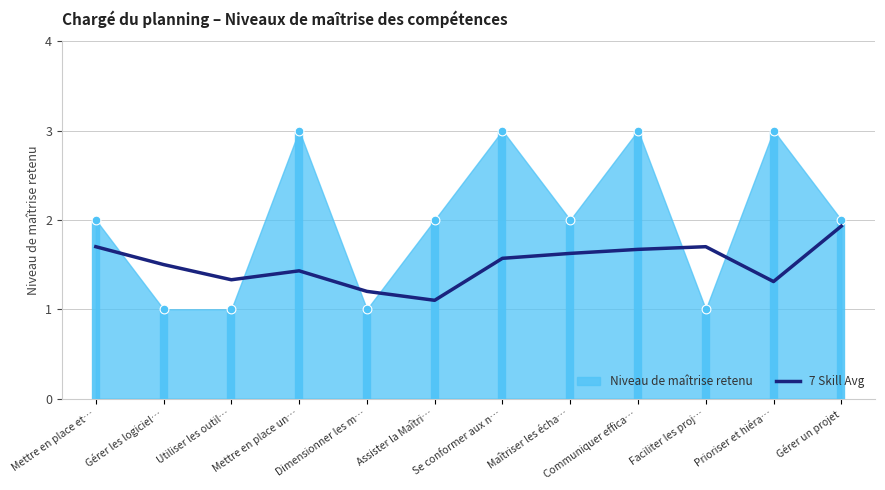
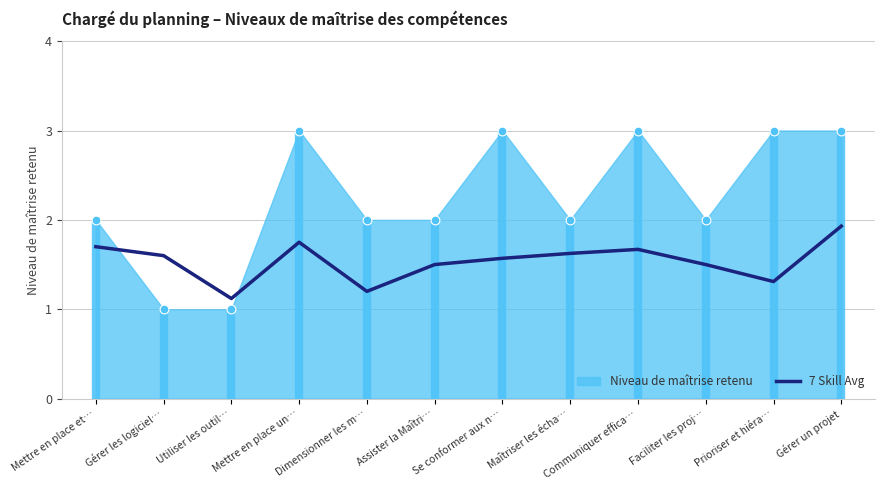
7 Skill Avg, Gérer les logiciel…: 1.5 -> 1.6
7 Skill Avg, Utiliser les outil…: 1.3 -> 1.1
7 Skill Avg, Mettre en place un…: 1.4 -> 1.8
Niveau de maîtrise retenu, Dimensionner les m…: 1 -> 2
7 Skill Avg, Assister la Maîtri…: 1.1 -> 1.5
7 Skill Avg, Faciliter les proj…: 1.7 -> 1.5
Niveau de maîtrise retenu, Faciliter les proj…: 1 -> 2
Niveau de maîtrise retenu, Gérer un projet: 2 -> 3
